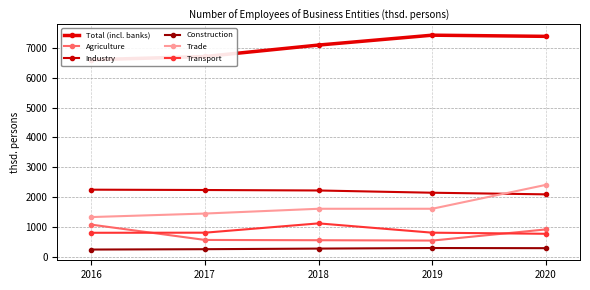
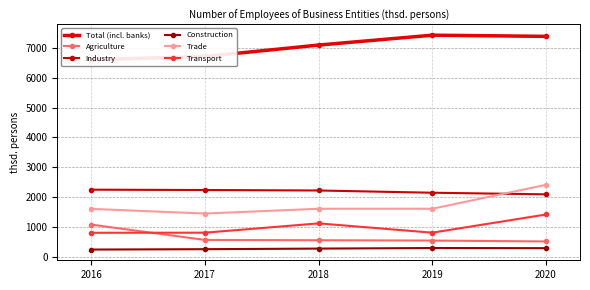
Trade, 2016: 1300 -> 1600
Agriculture, 2020: 900 -> 500
Transport, 2020: 800 -> 1400
